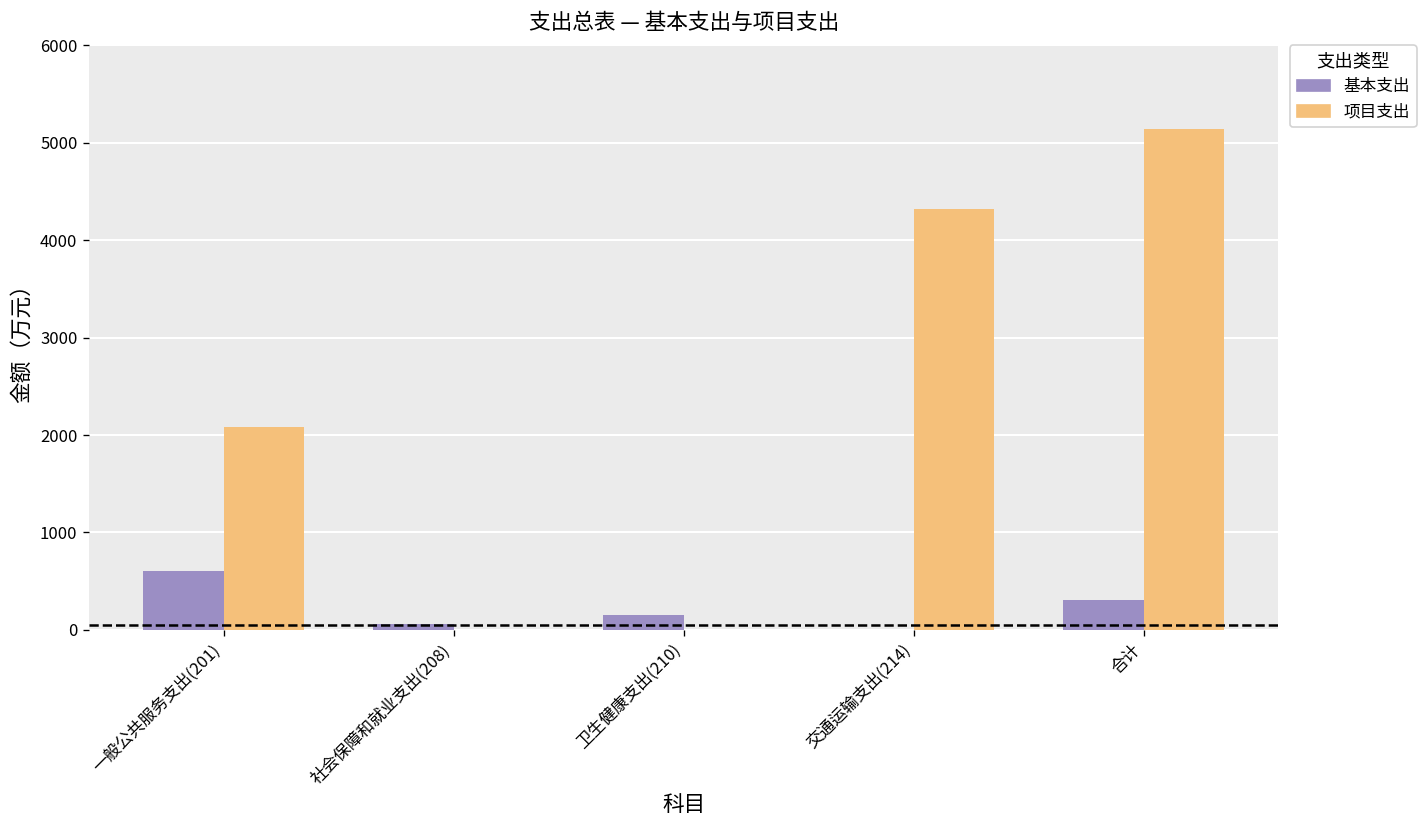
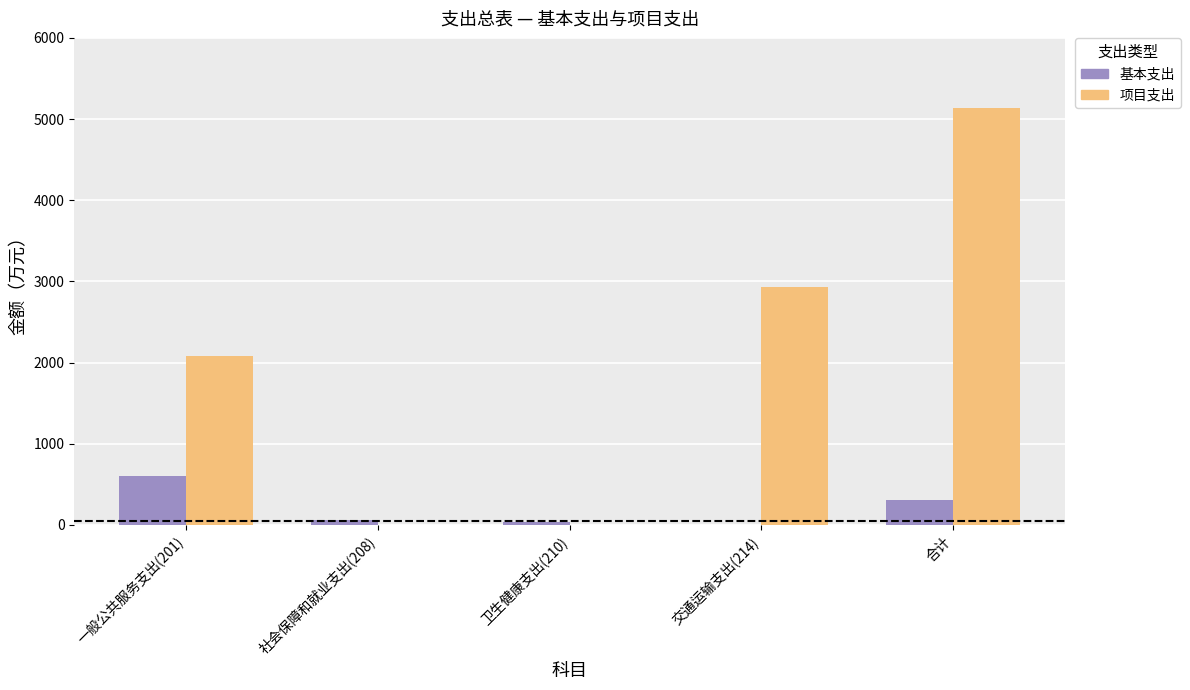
基本支出, 卫生健康支出(210): 100 -> 0
项目支出, 交通运输支出(214): 4300 -> 2900
